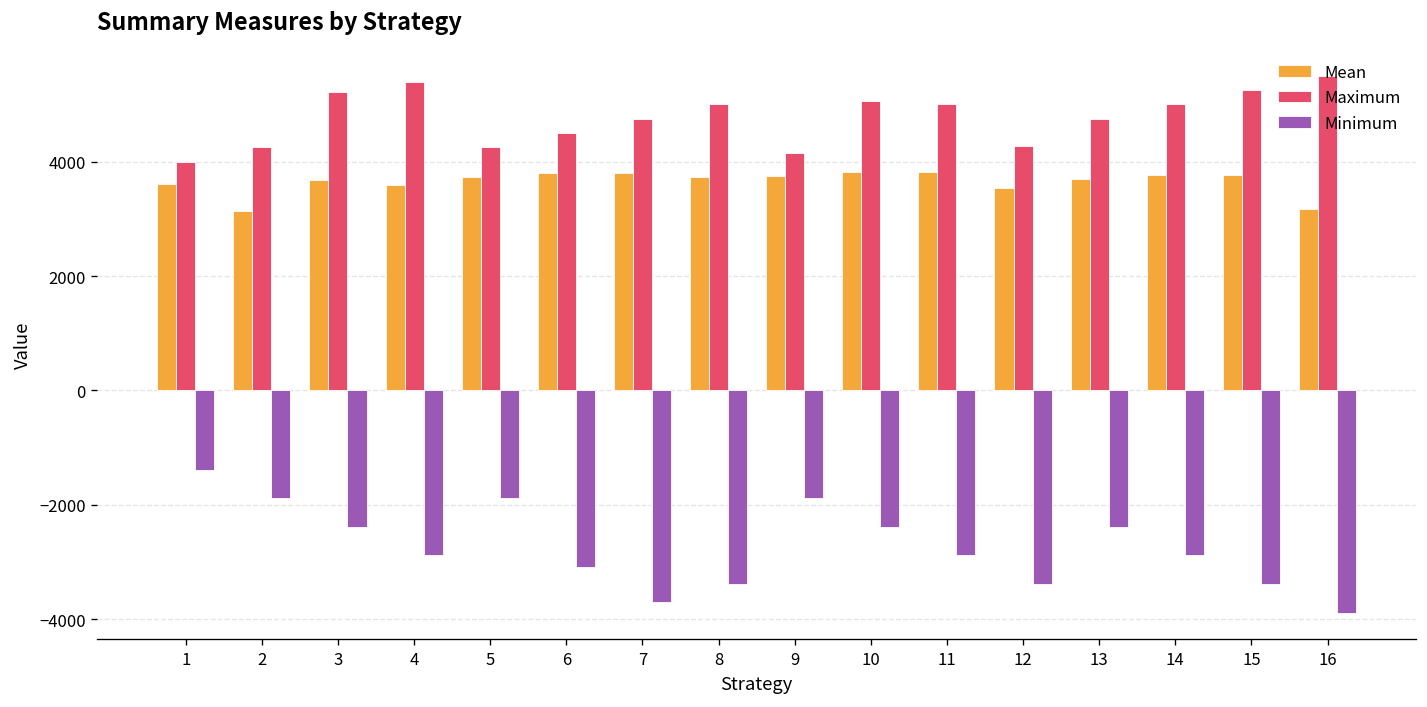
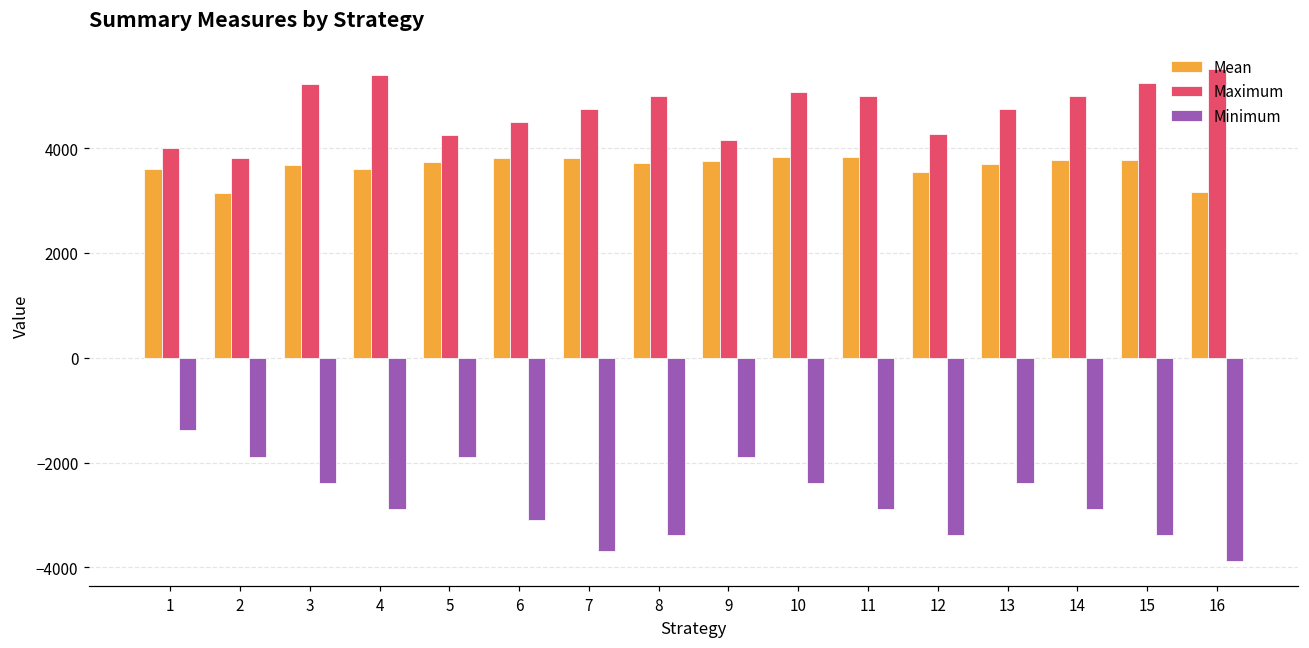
Maximum, 2: 4300 -> 3800
